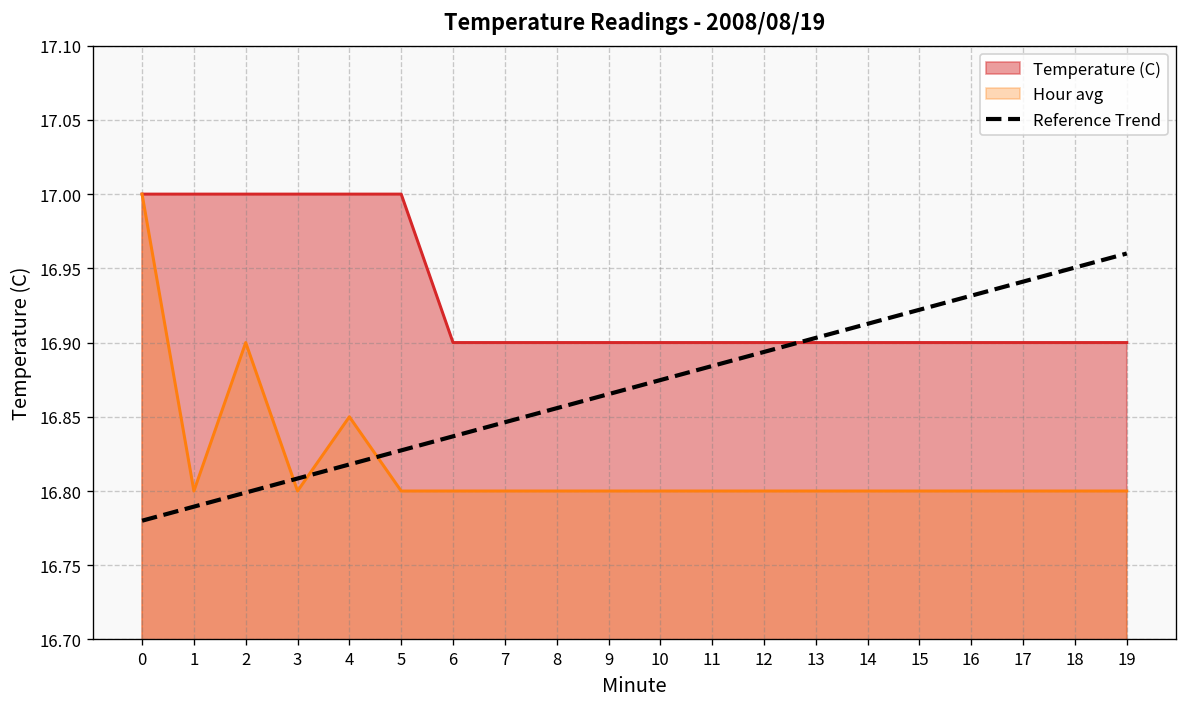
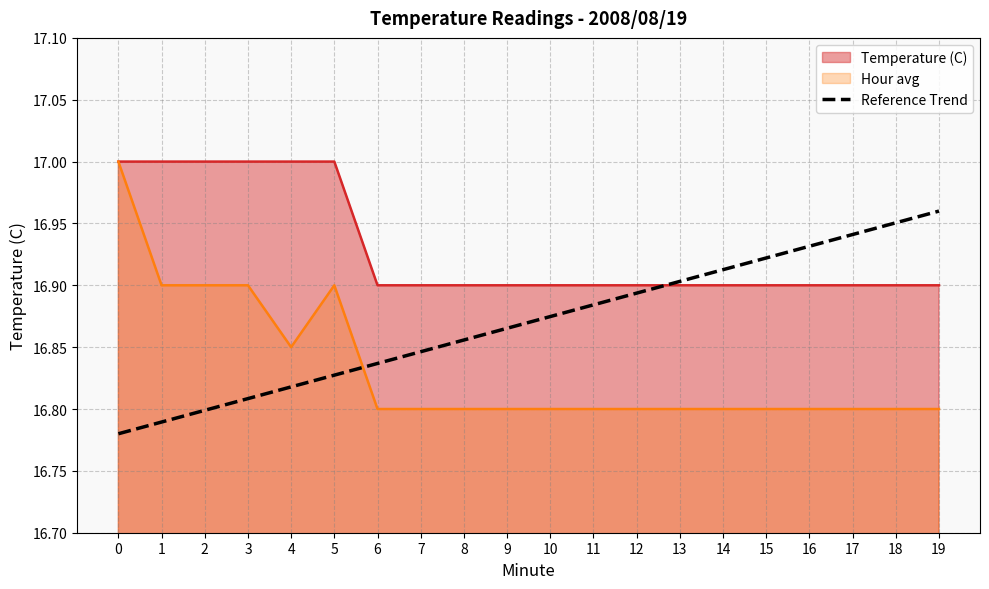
Hour avg, 1: 16.8 -> 16.9
Hour avg, 3: 16.8 -> 16.9
Hour avg, 5: 16.8 -> 16.9
